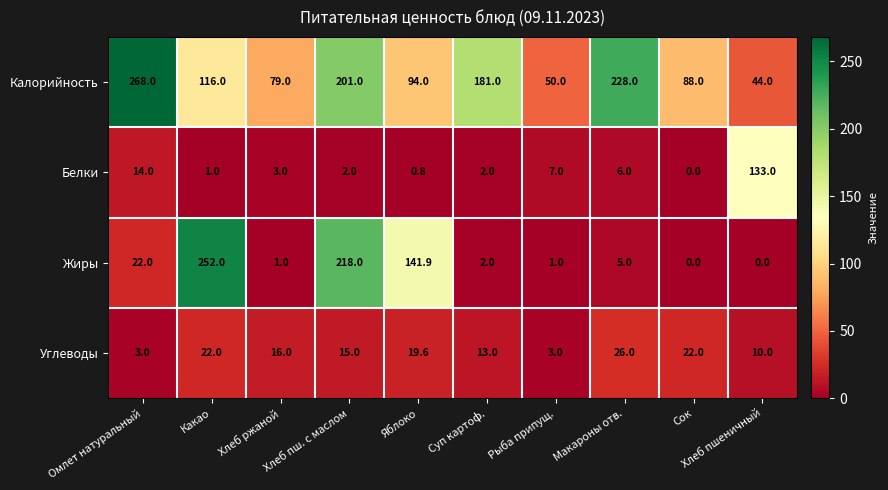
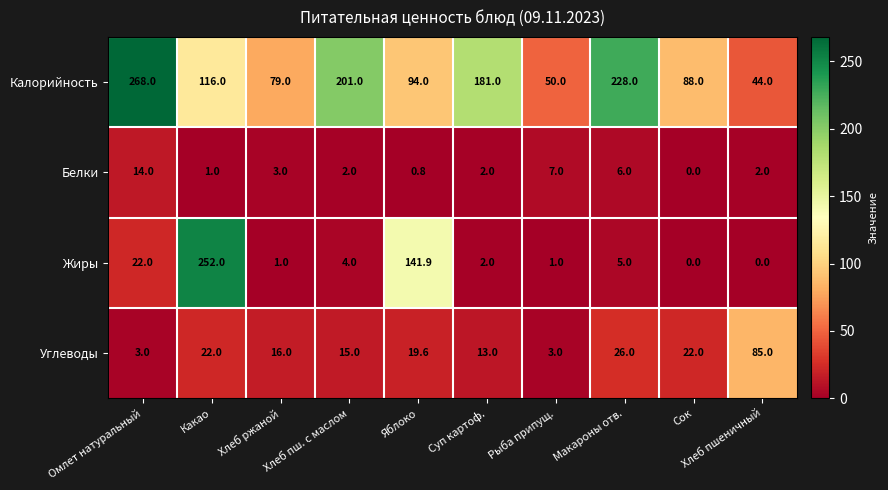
Белки, Хлеб пшеничный: 133.0 -> 2.0
Жиры, Хлеб пш. с маслом: 218.0 -> 4.0
Углеводы, Хлеб пшеничный: 10.0 -> 85.0
